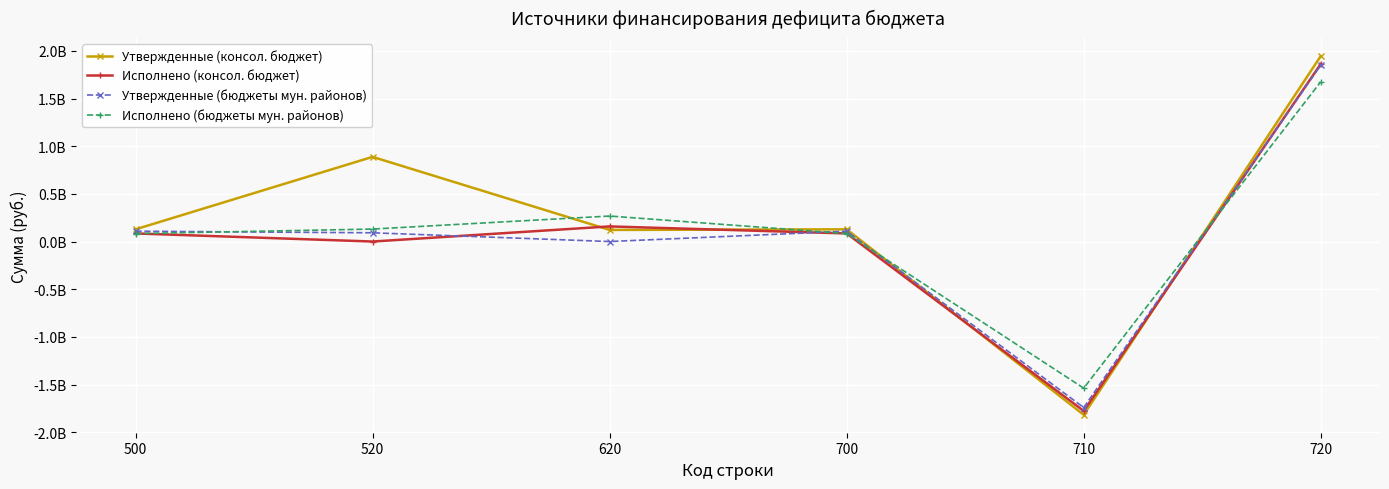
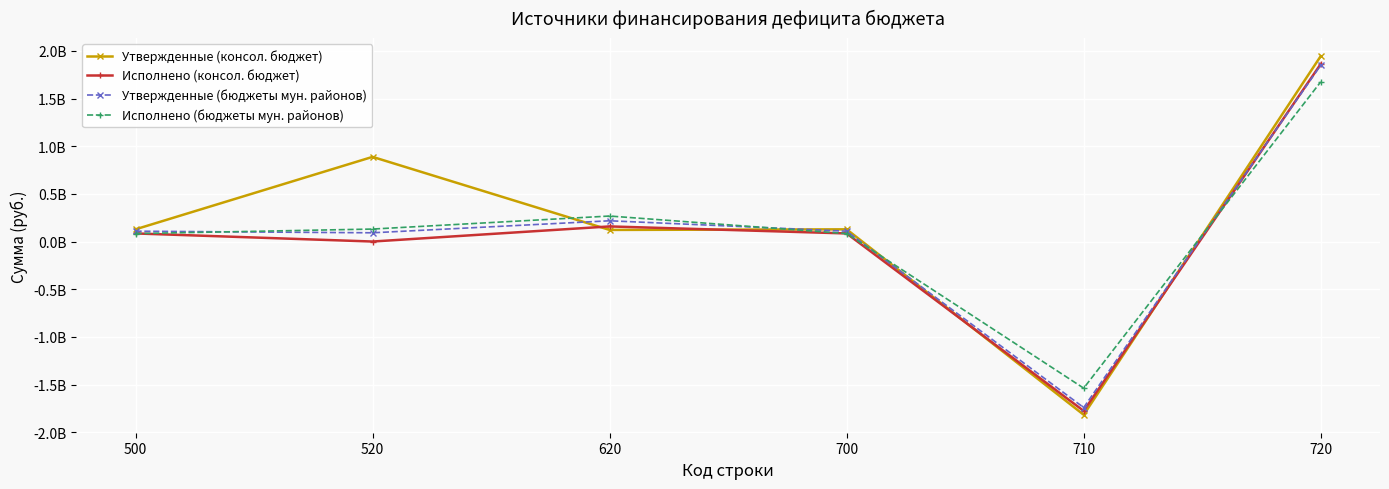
Утвержденные (бюджеты мун. районов), 620: 0 -> 200000000
